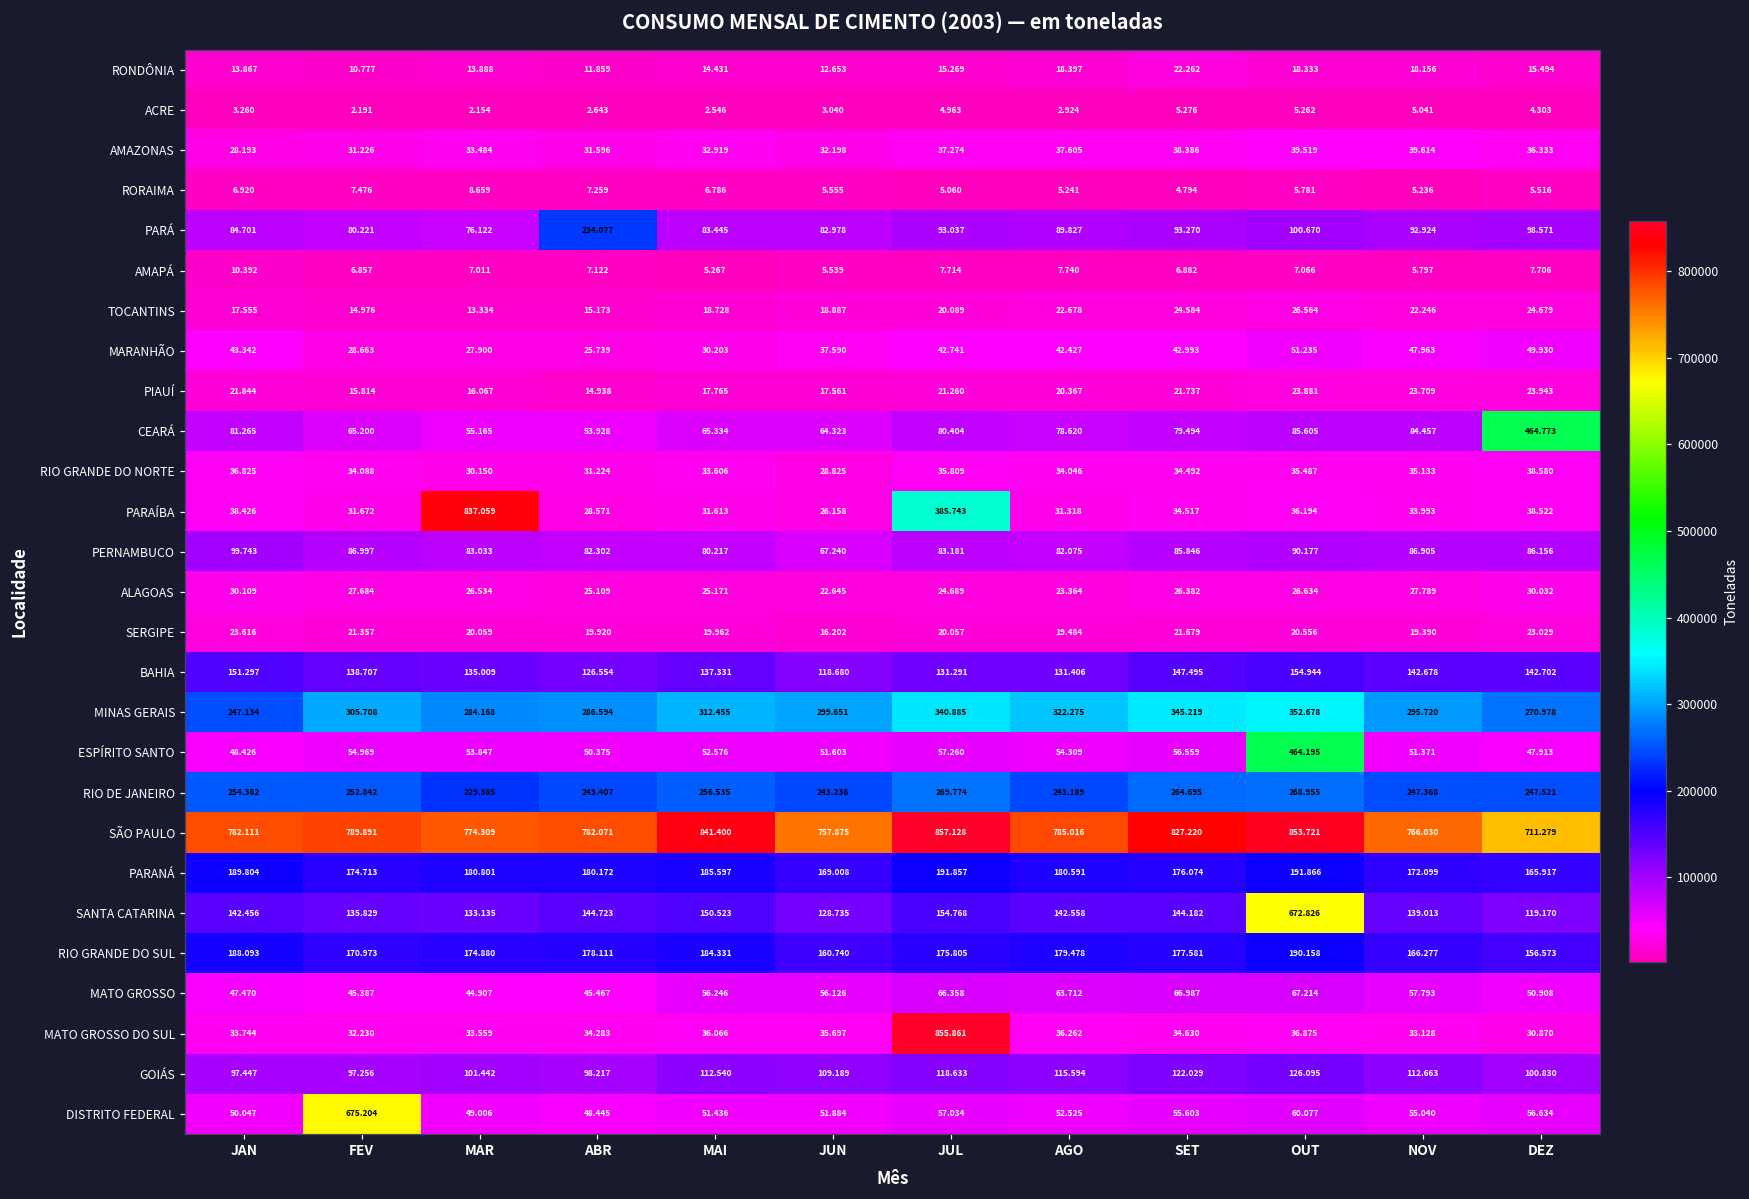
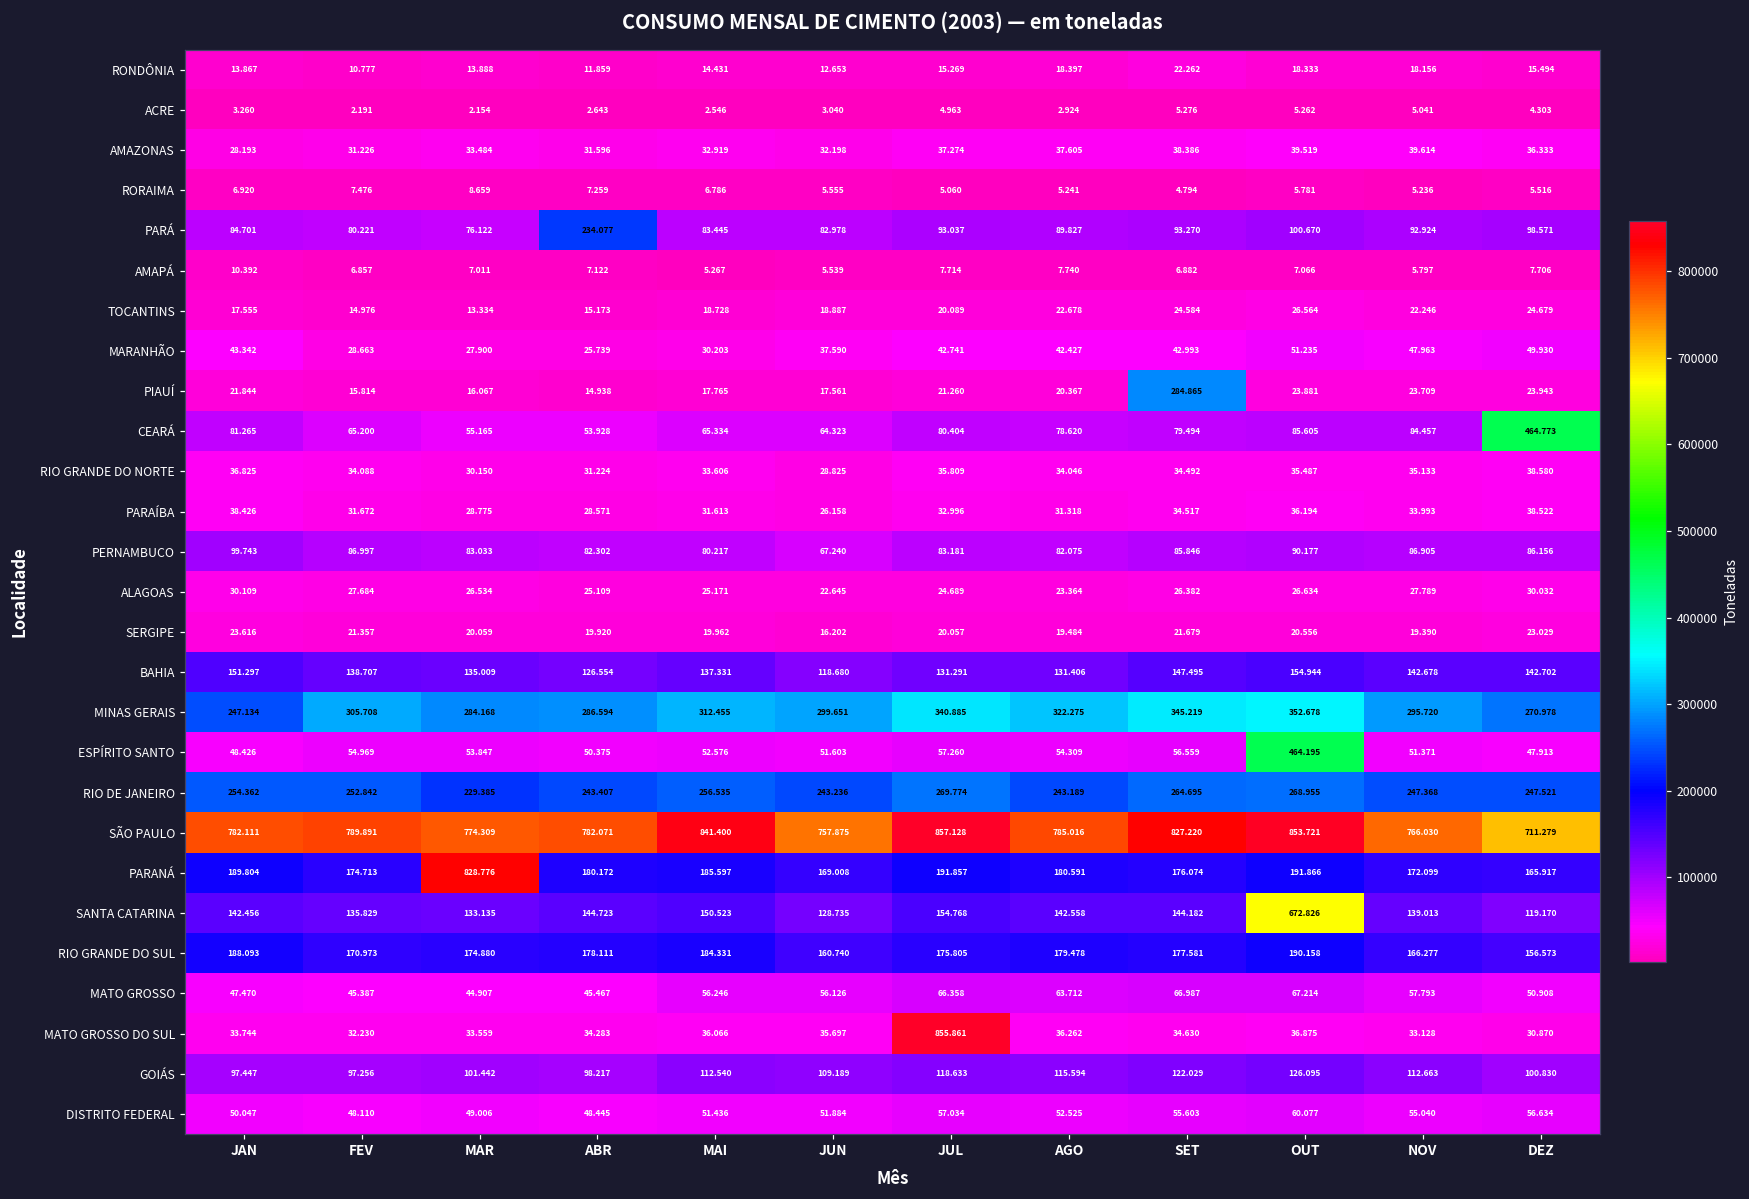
PIAUÍ, SET: 21.737 -> 284.865
PARAÍBA, MAR: 837.059 -> 28.775
PARAÍBA, JUL: 385.743 -> 32.996
PARANÁ, MAR: 180.801 -> 828.776
DISTRITO FEDERAL, FEV: 675.204 -> 48.110
